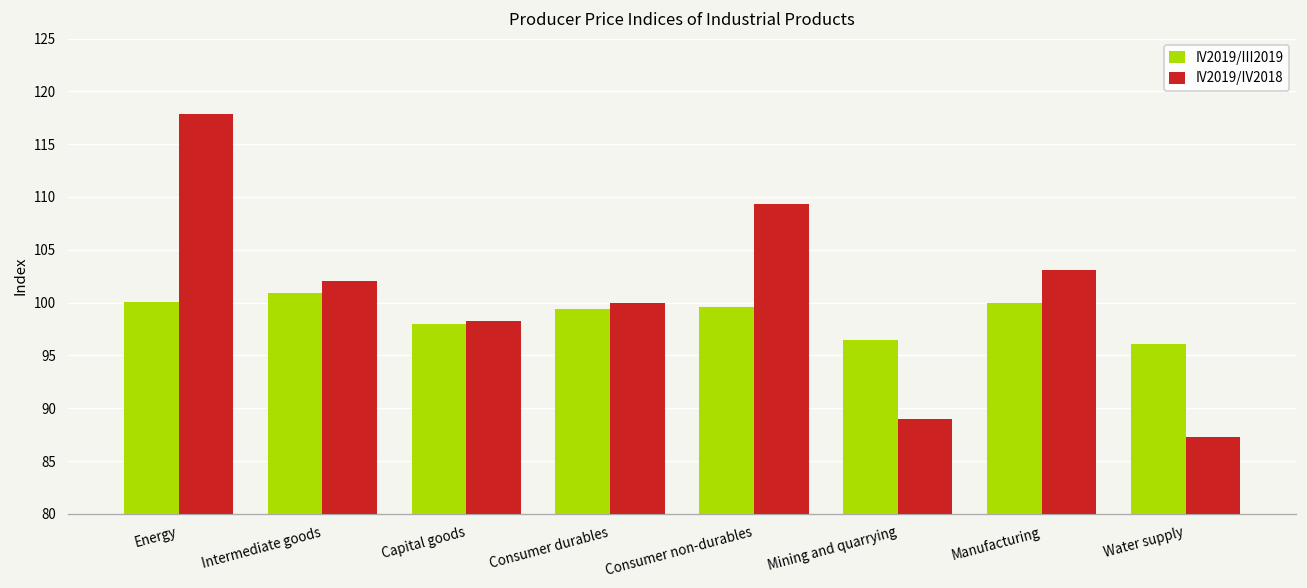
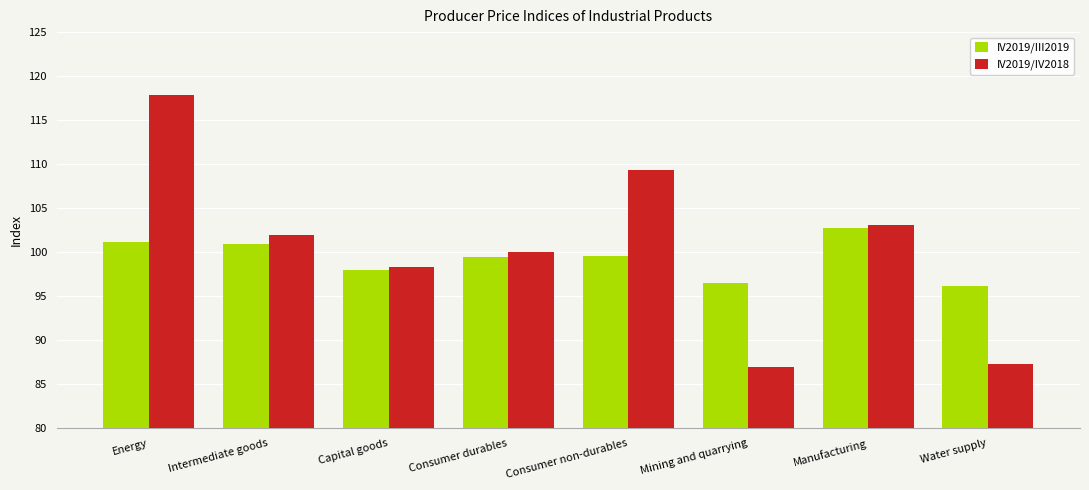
IV2019/III2019, Energy: 100 -> 101
IV2019/IV2018, Mining and quarrying: 89 -> 87
IV2019/III2019, Manufacturing: 100 -> 103
